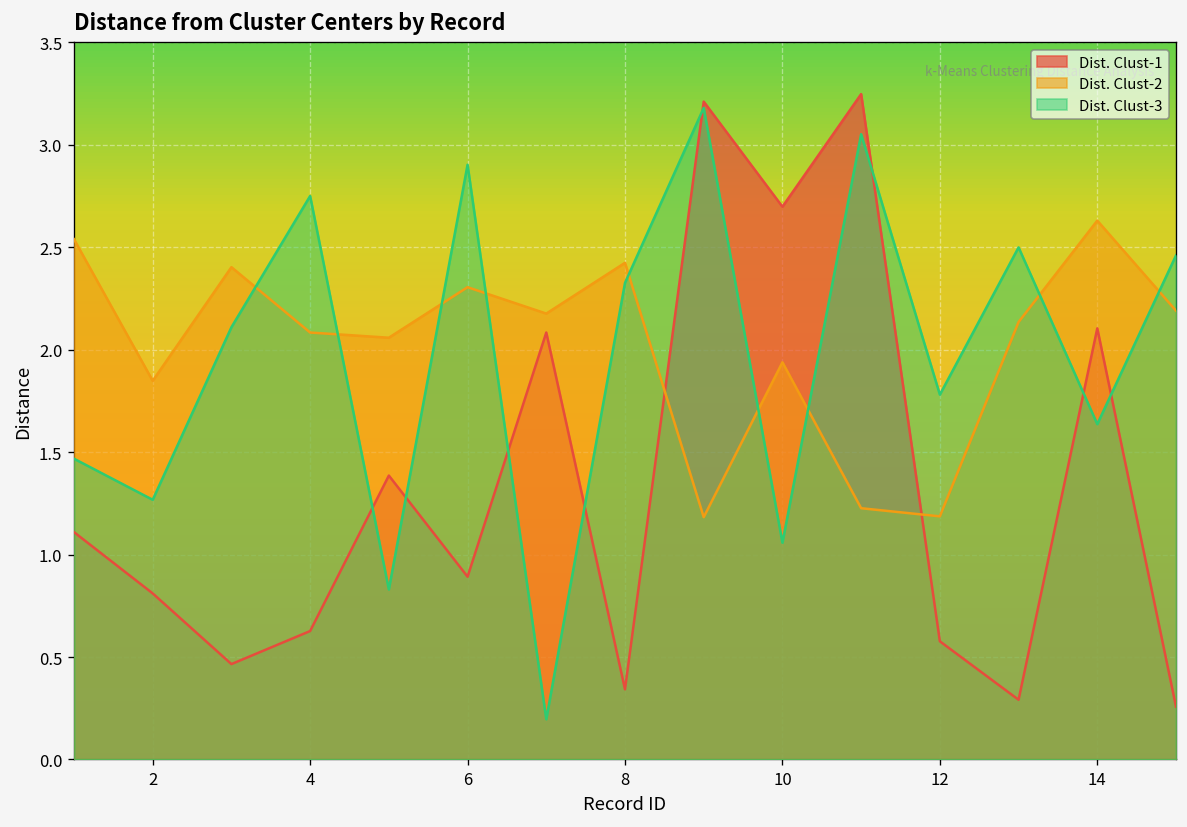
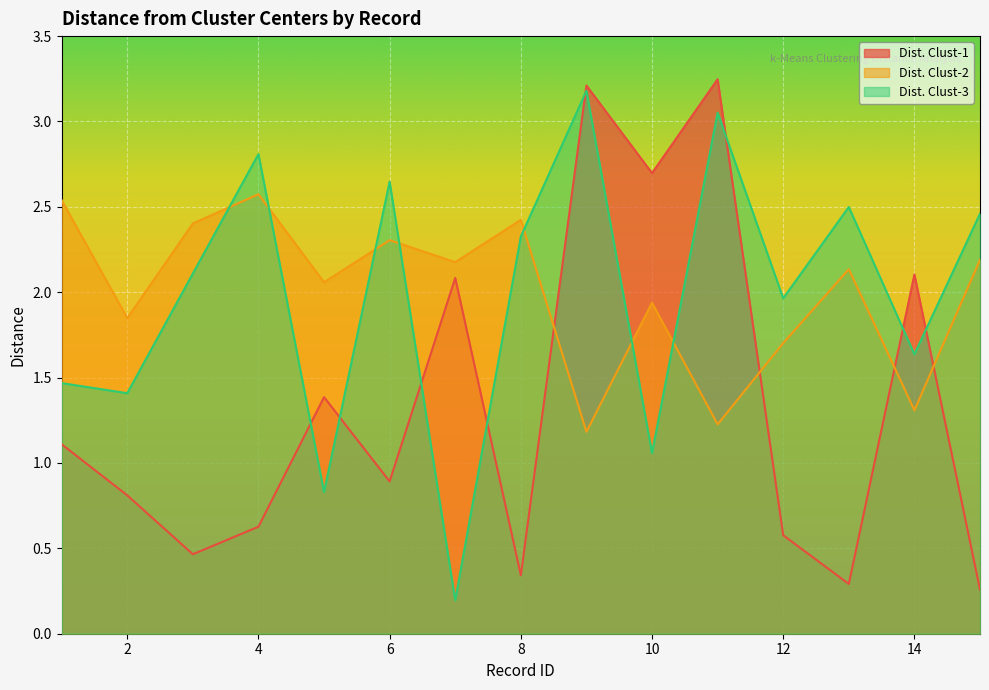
Dist. Clust-3, 2: 1.27 -> 1.41
Dist. Clust-2, 4: 2.08 -> 2.57
Dist. Clust-3, 4: 2.75 -> 2.81
Dist. Clust-3, 6: 2.90 -> 2.65
Dist. Clust-2, 12: 1.19 -> 1.70
Dist. Clust-3, 12: 1.78 -> 1.96
Dist. Clust-2, 14: 2.63 -> 1.31
